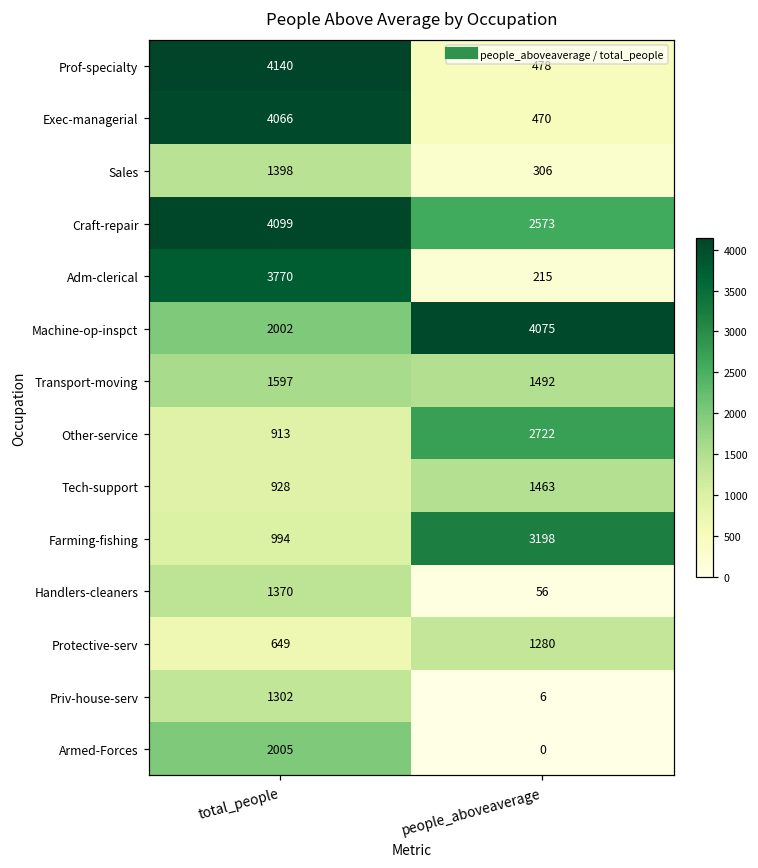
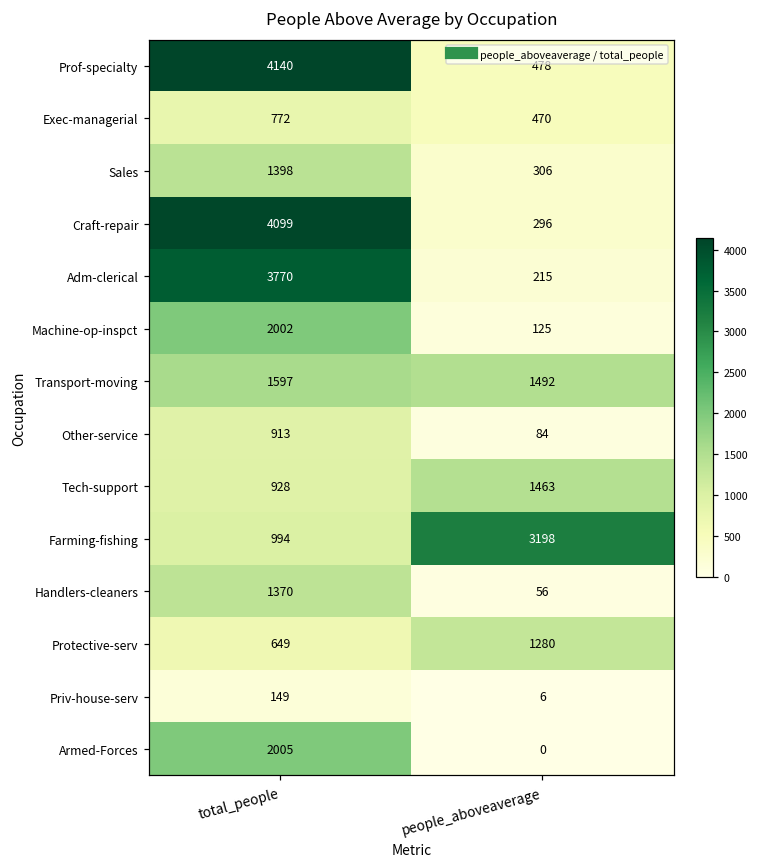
Exec-managerial, total_people: 4066 -> 772
Craft-repair, people_aboveaverage: 2573 -> 296
Machine-op-inspct, people_aboveaverage: 4075 -> 125
Other-service, people_aboveaverage: 2722 -> 84
Priv-house-serv, total_people: 1302 -> 149
